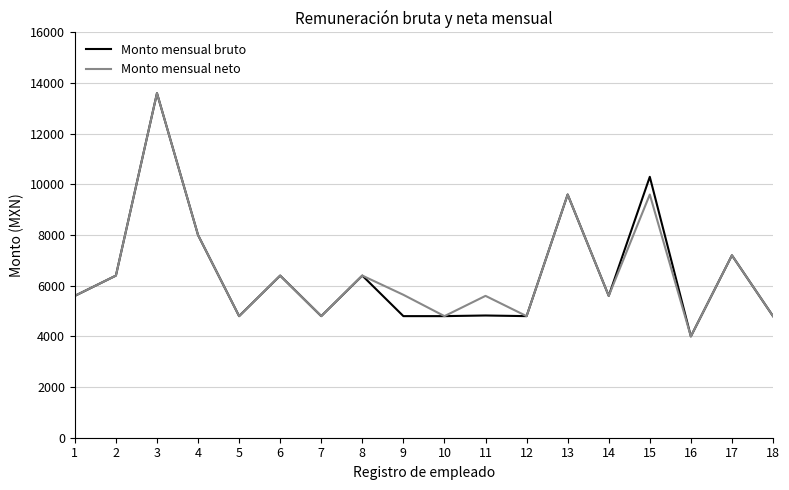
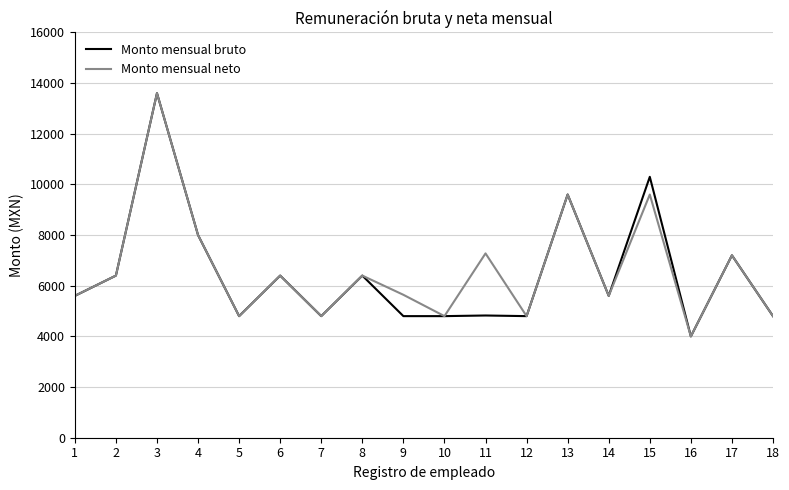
Monto mensual neto, 11: 5600 -> 7300
